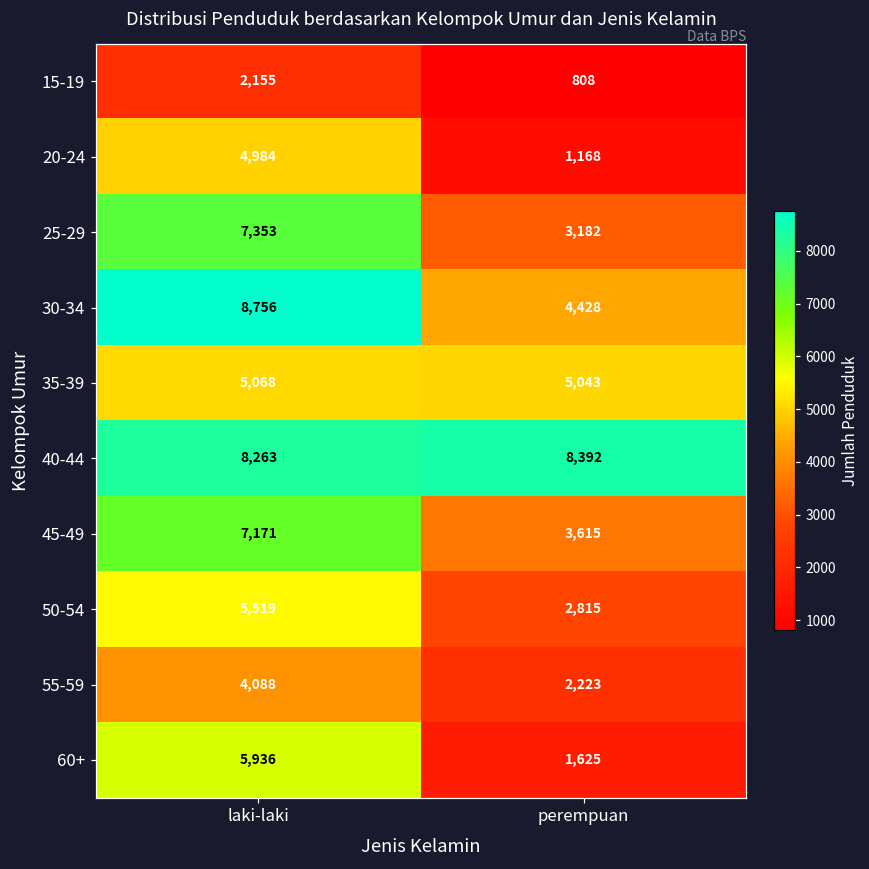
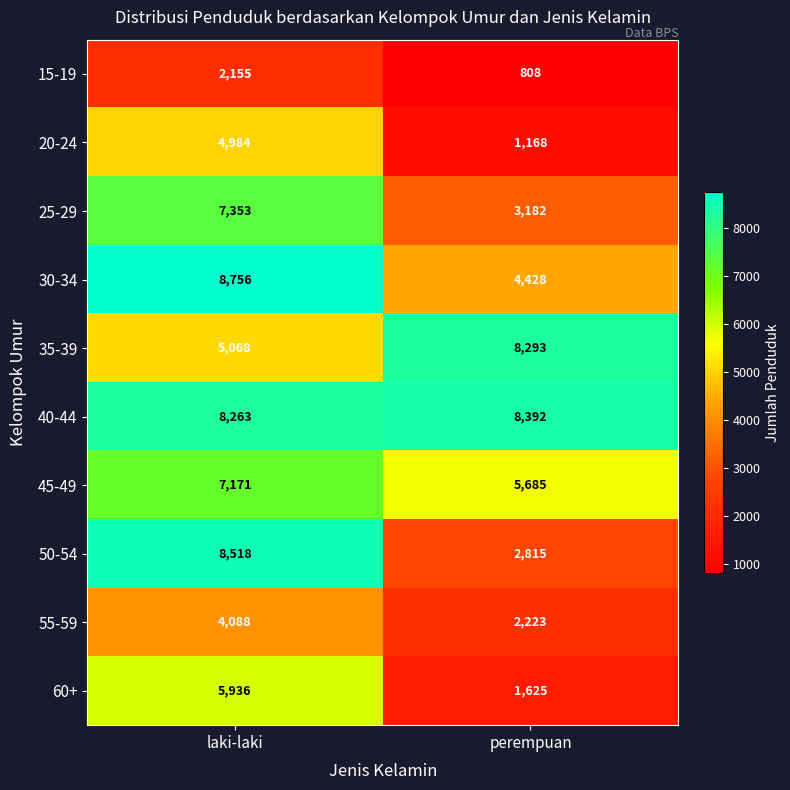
35-39, perempuan: 5,043 -> 8,293
45-49, perempuan: 3,615 -> 5,685
50-54, laki-laki: 5,519 -> 8,518
